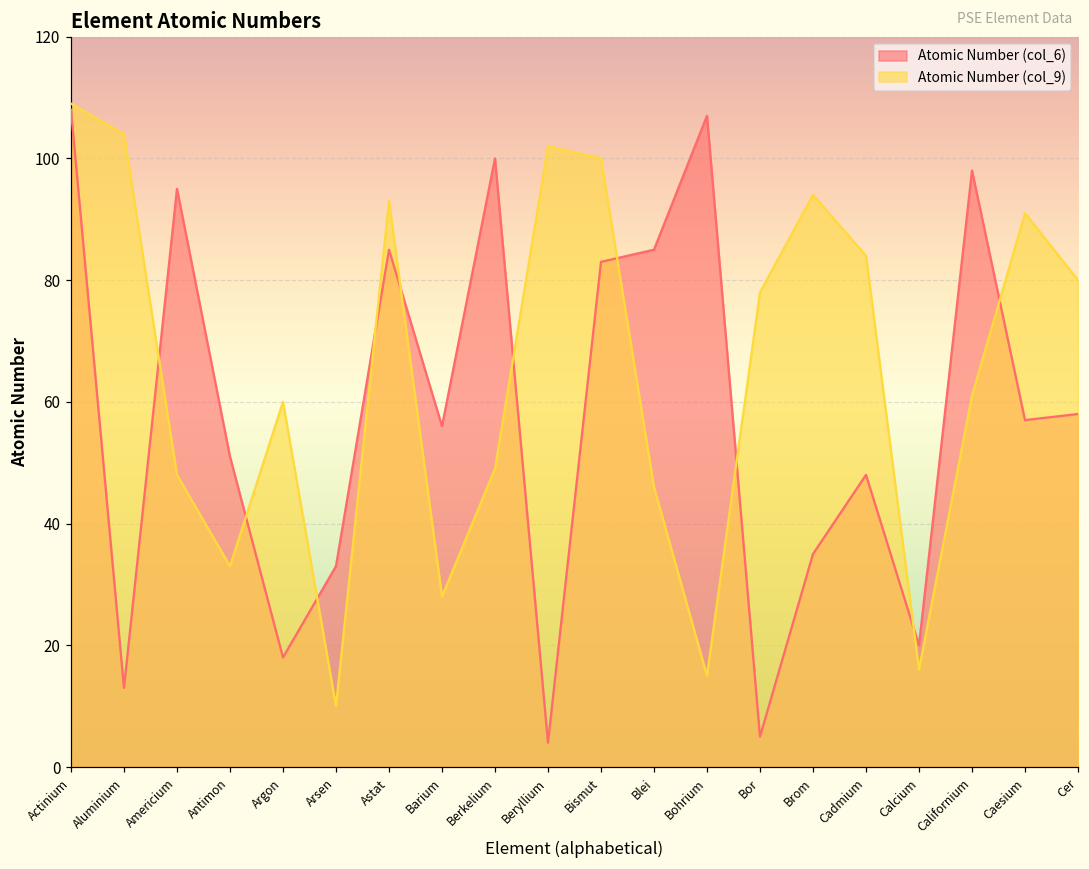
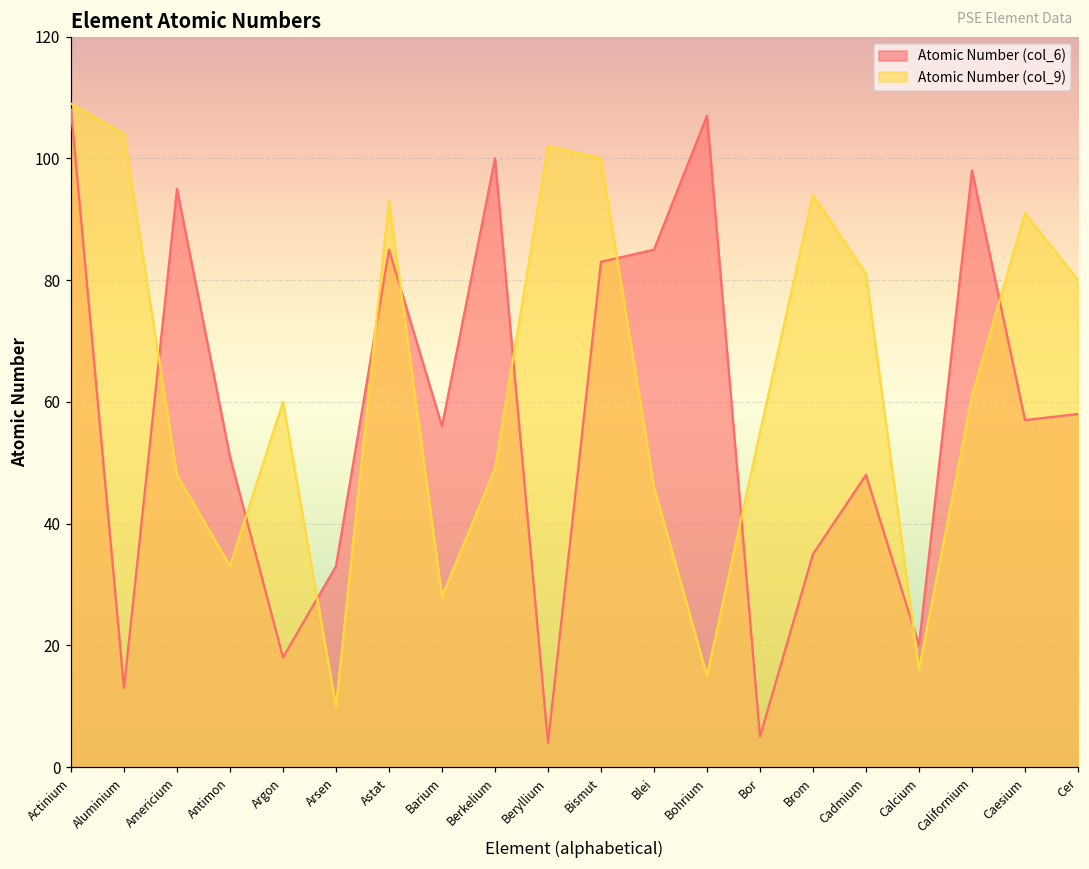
Atomic Number (col_9), Bor: 78 -> 55
Atomic Number (col_9), Cadmium: 84 -> 81
